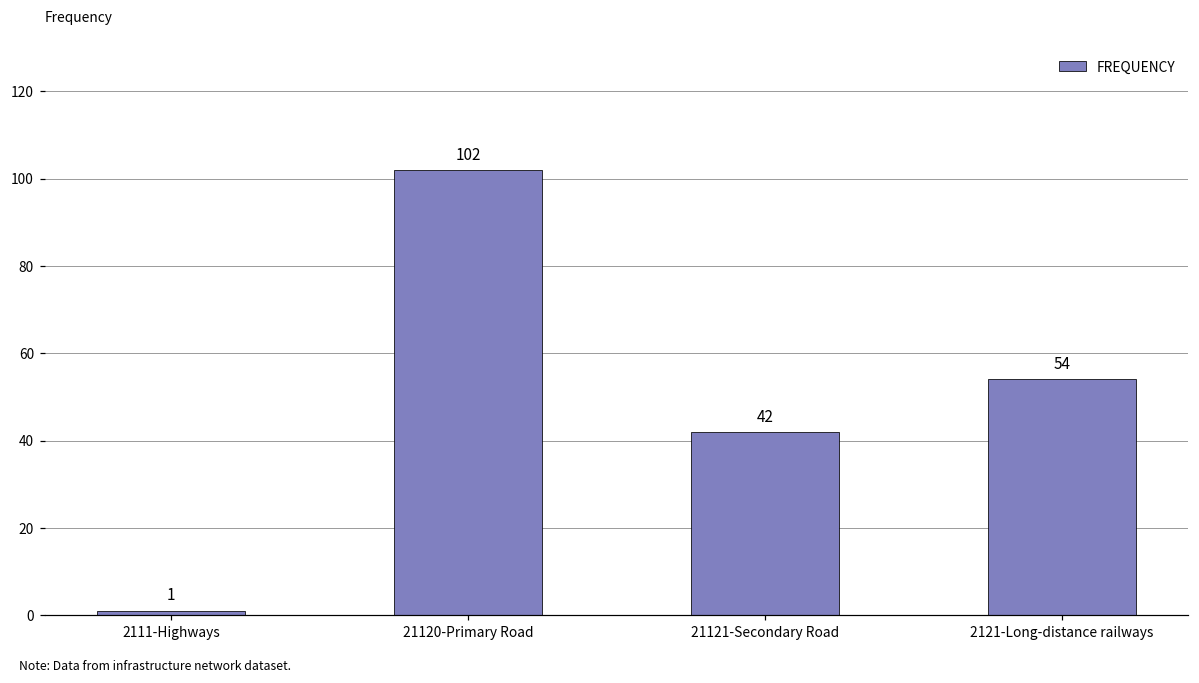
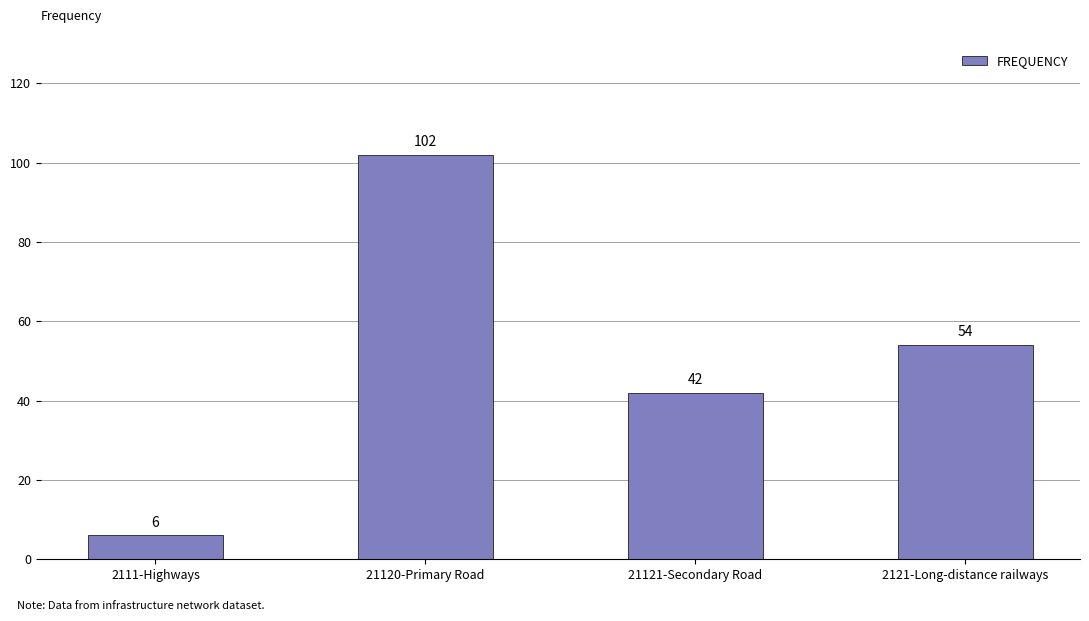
2111-Highways: 1 -> 6
